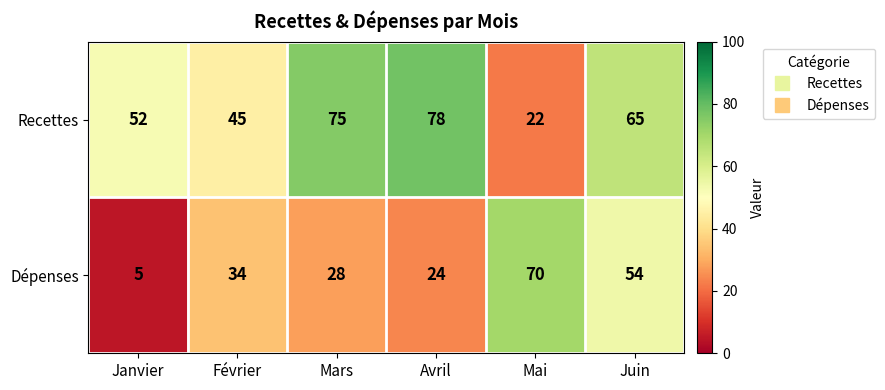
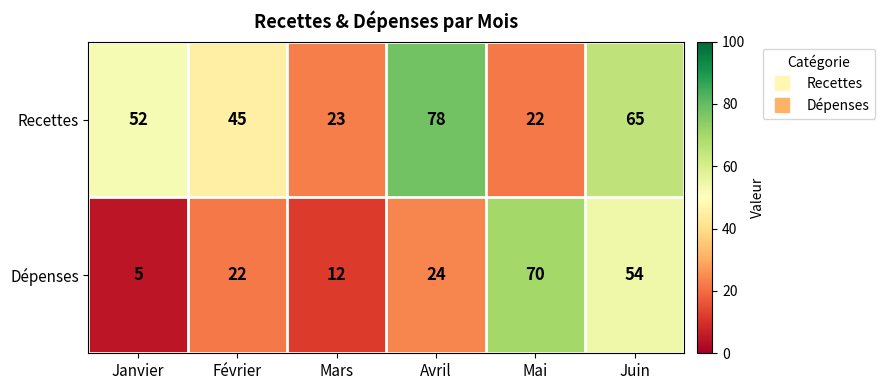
Recettes, Mars: 75 -> 23
Dépenses, Février: 34 -> 22
Dépenses, Mars: 28 -> 12
